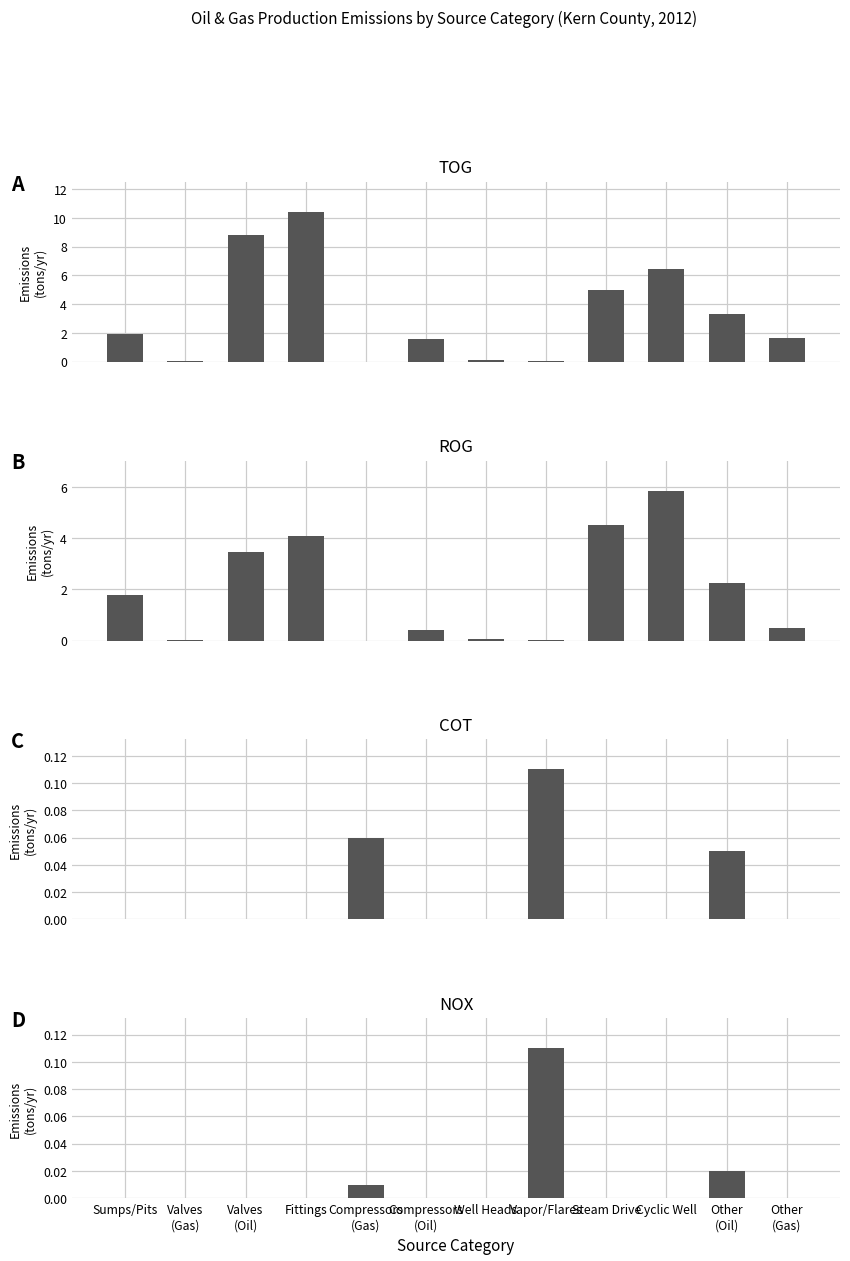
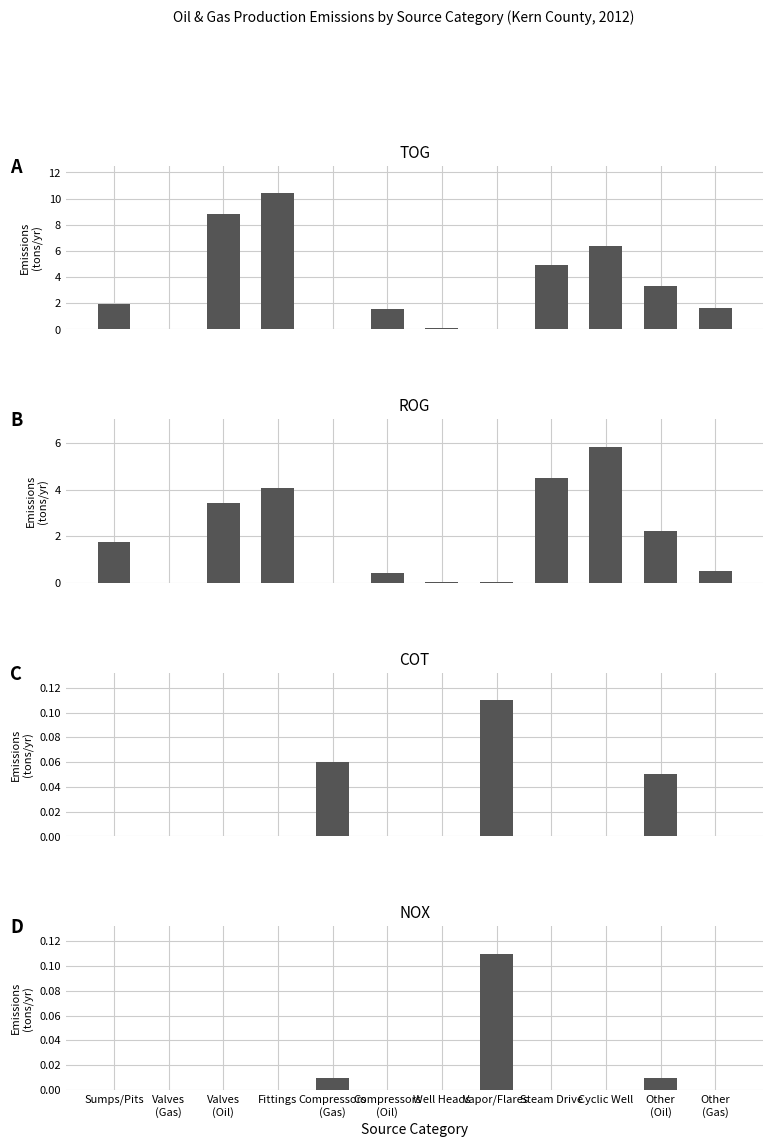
NOX, Other (Oil): 0.02 -> 0.01
